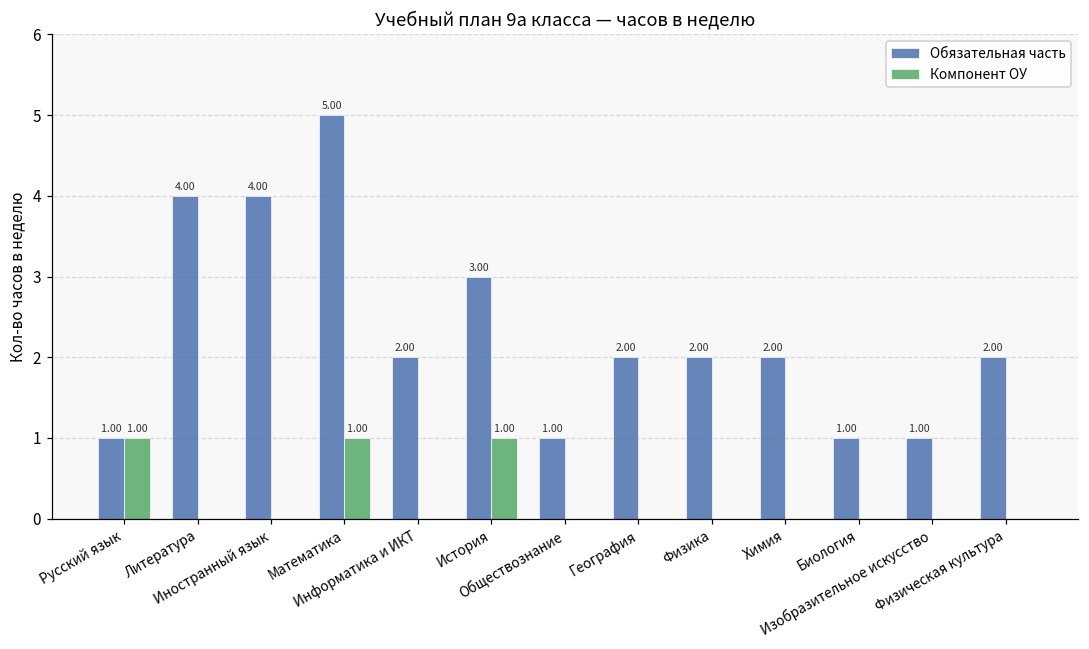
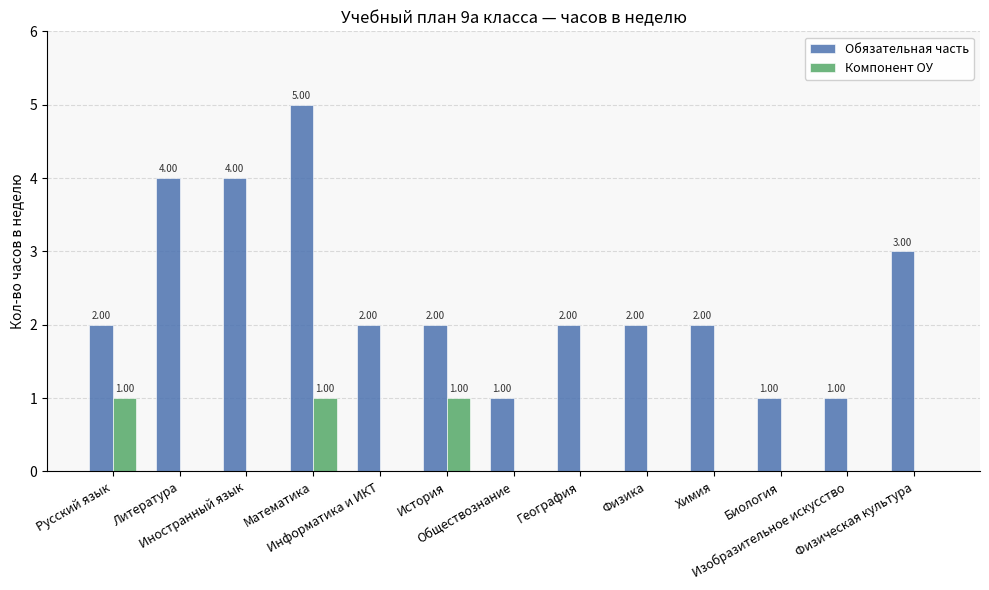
Обязательная часть, Русский язык: 1.00 -> 2.00
Обязательная часть, История: 3.00 -> 2.00
Обязательная часть, Физическая культура: 2.00 -> 3.00
